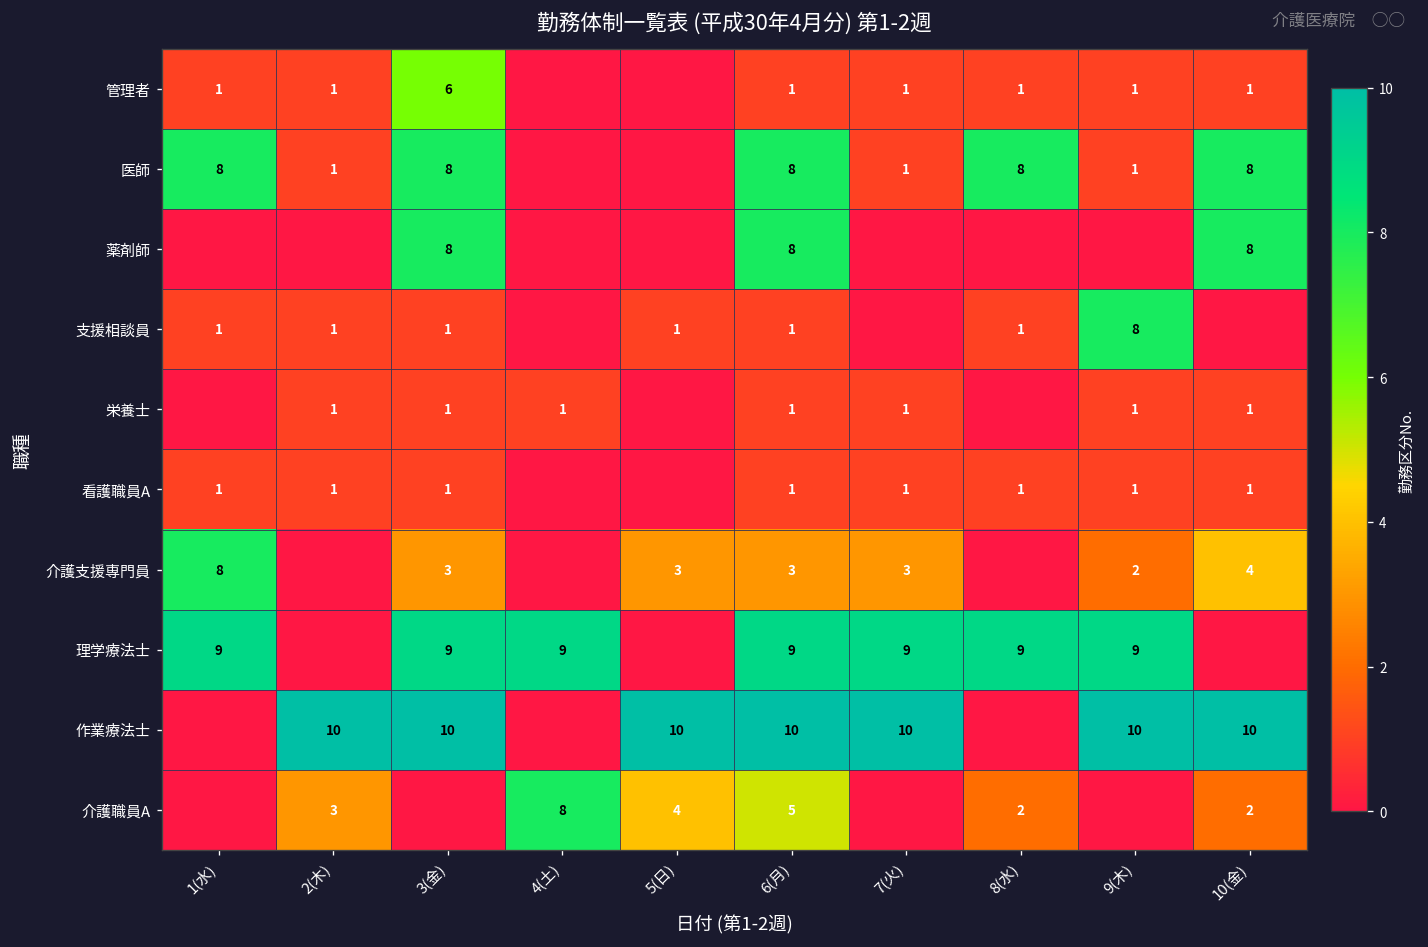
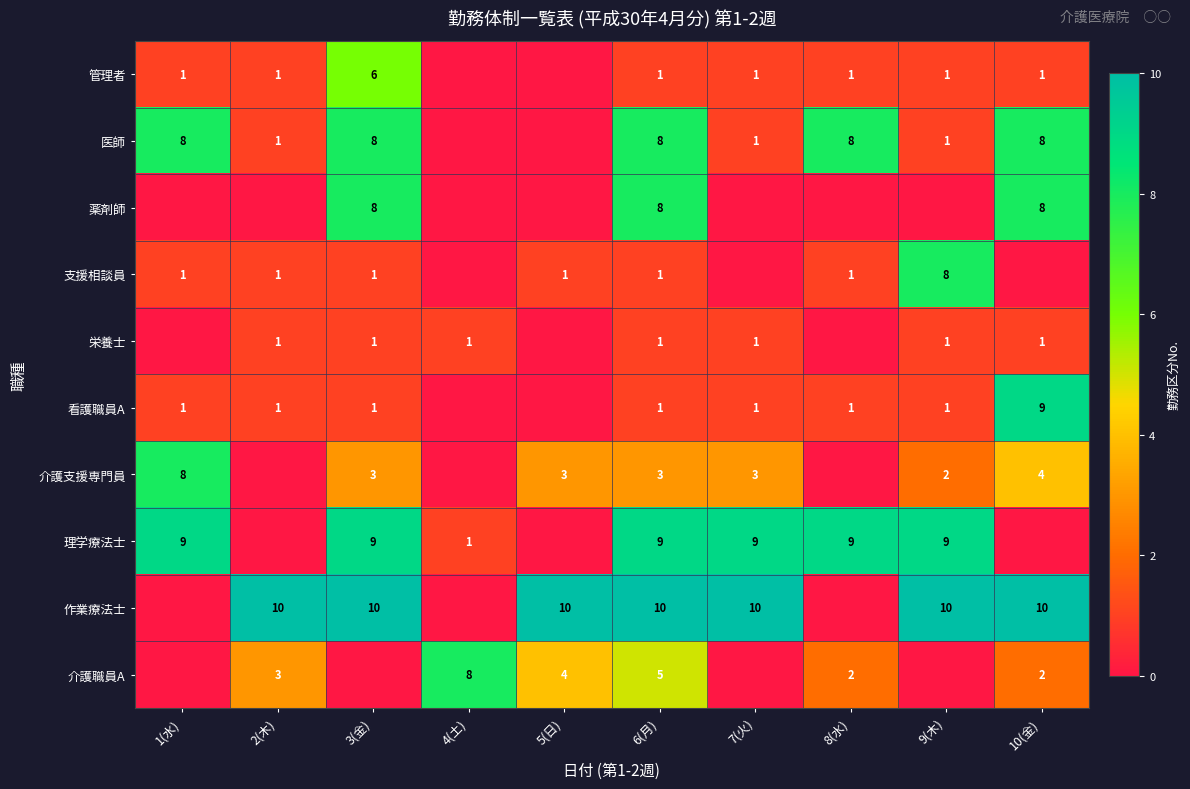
看護職員A, 10(金): 1 -> 9
理学療法士, 4(土): 9 -> 1
